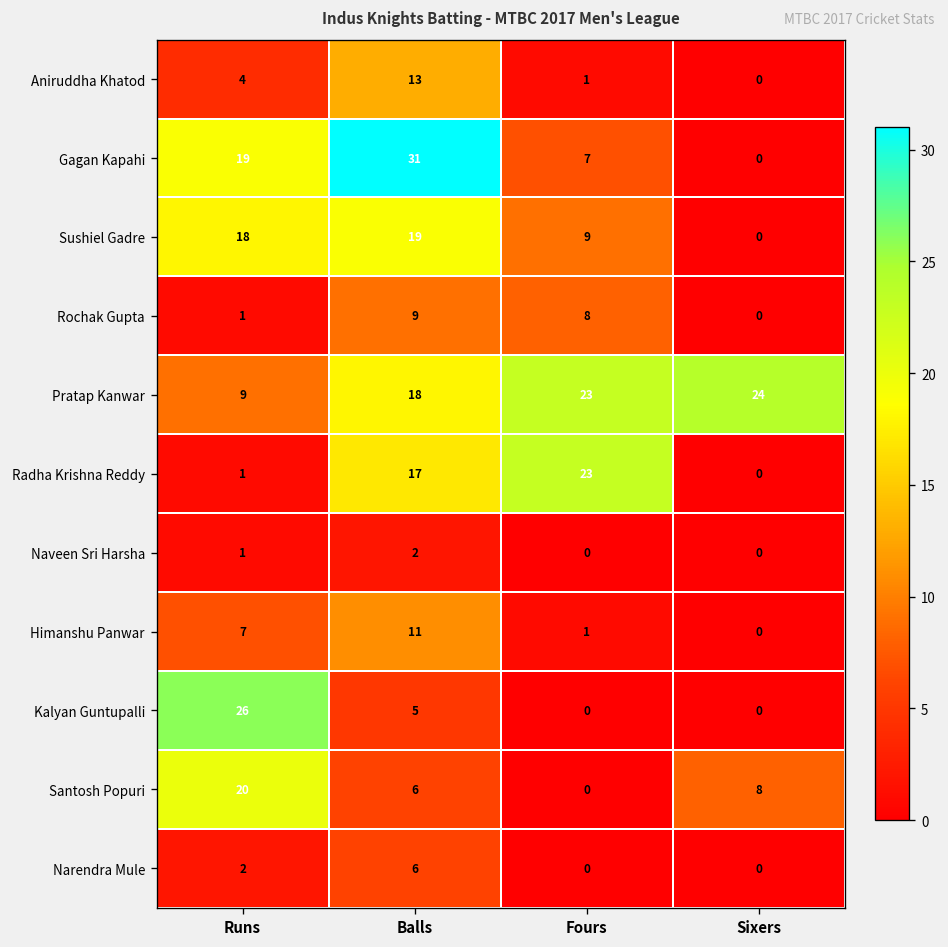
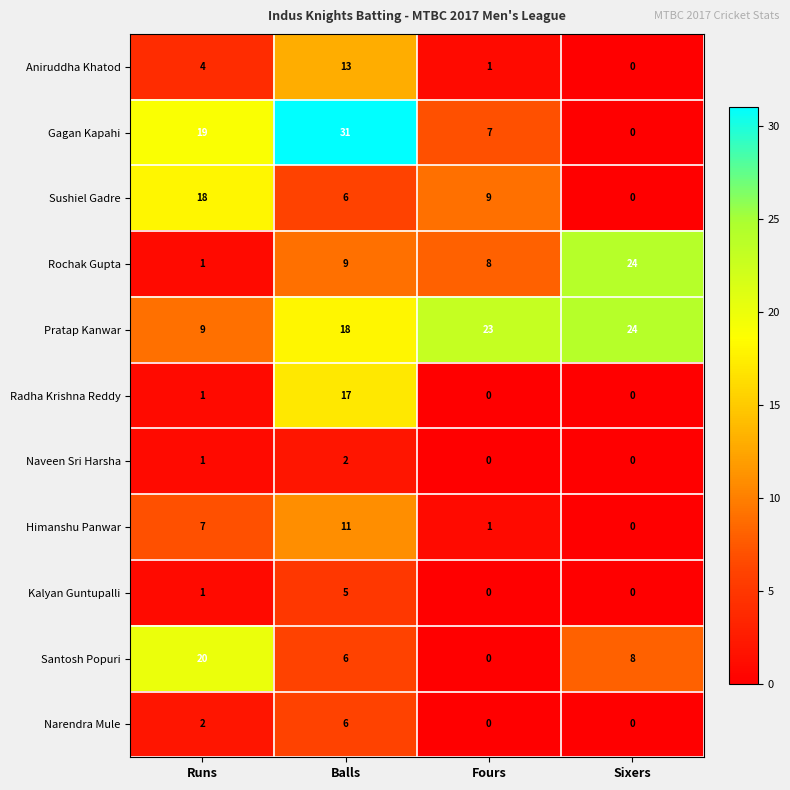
Sushiel Gadre, Balls: 19 -> 6
Rochak Gupta, Sixers: 0 -> 24
Radha Krishna Reddy, Fours: 23 -> 0
Kalyan Guntupalli, Runs: 26 -> 1
